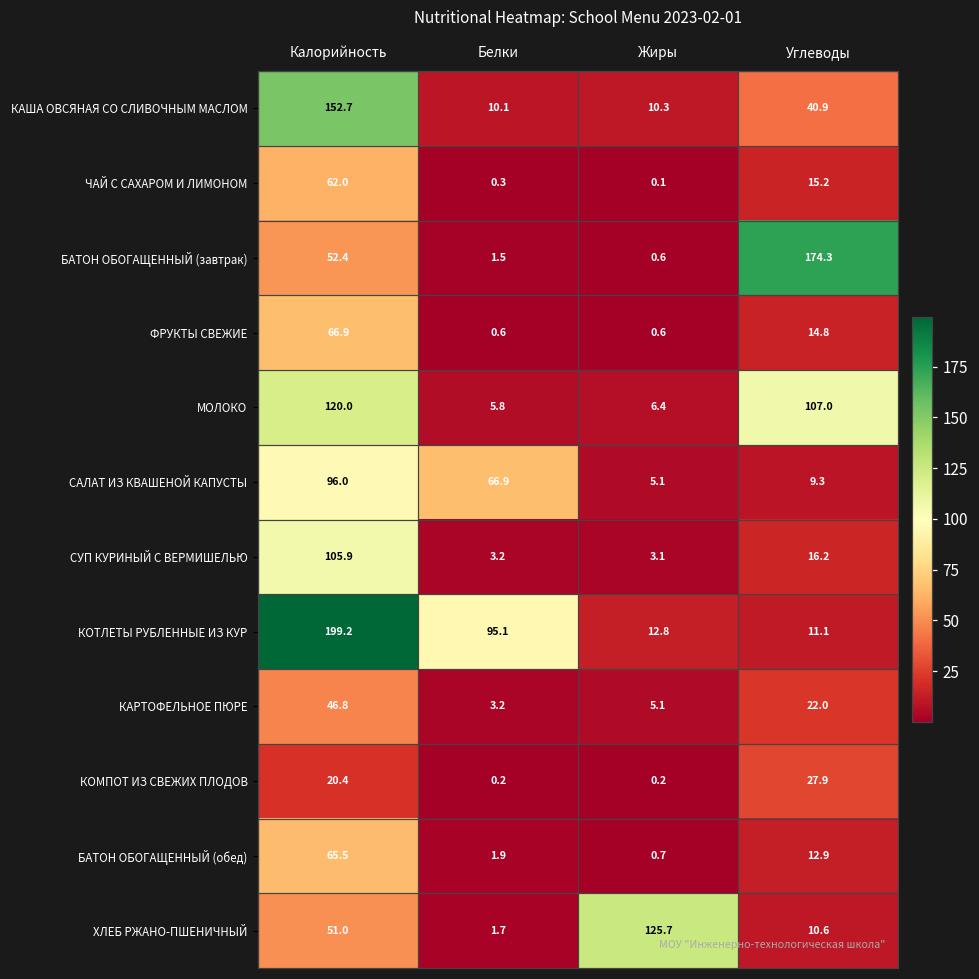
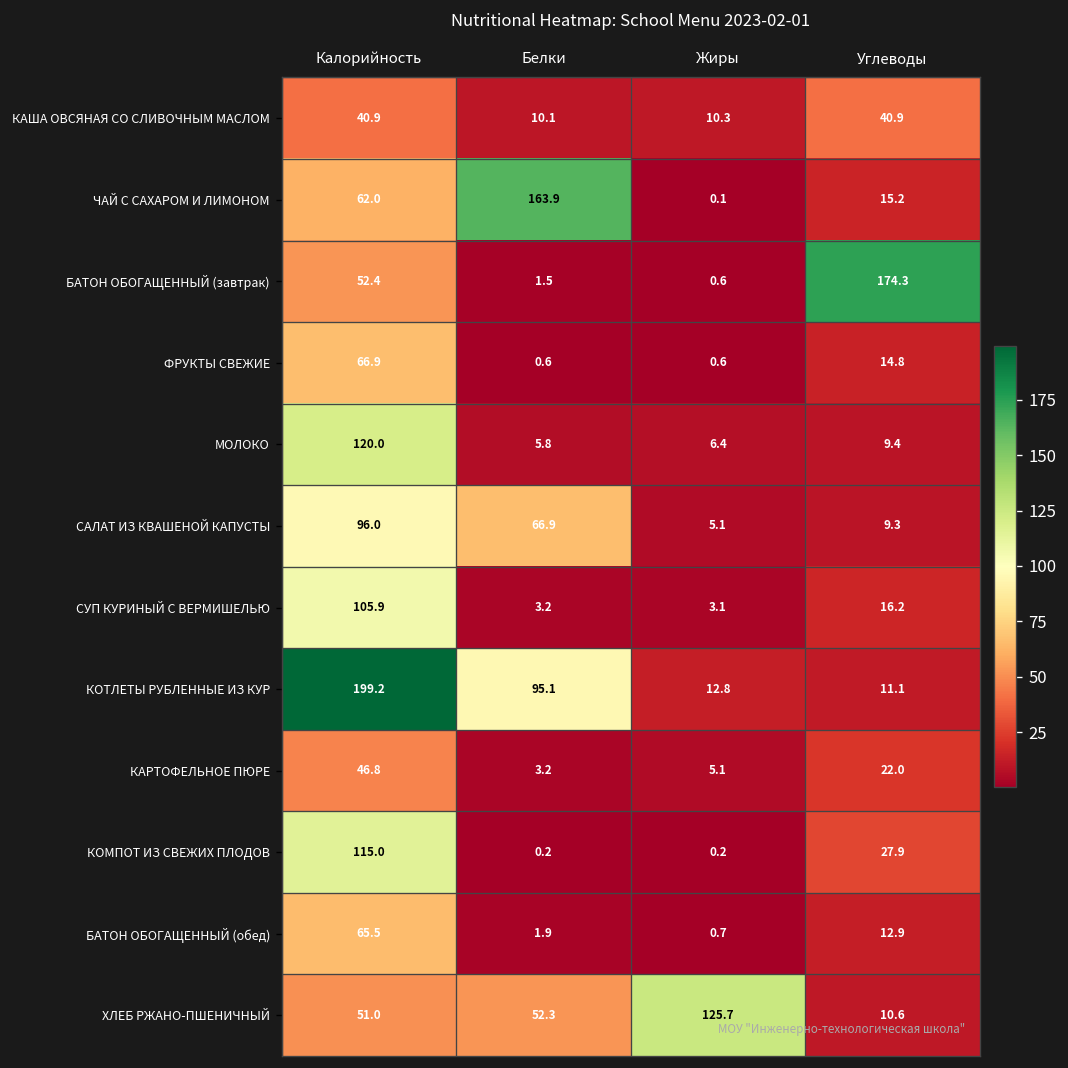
КАША ОВСЯНАЯ СО СЛИВОЧНЫМ МАСЛОМ, Калорийность: 152.7 -> 40.9
ЧАЙ С САХАРОМ И ЛИМОНОМ, Белки: 0.3 -> 163.9
МОЛОКО, Углеводы: 107.0 -> 9.4
КОМПОТ ИЗ СВЕЖИХ ПЛОДОВ, Калорийность: 20.4 -> 115.0
ХЛЕБ РЖАНО-ПШЕНИЧНЫЙ, Белки: 1.7 -> 52.3
